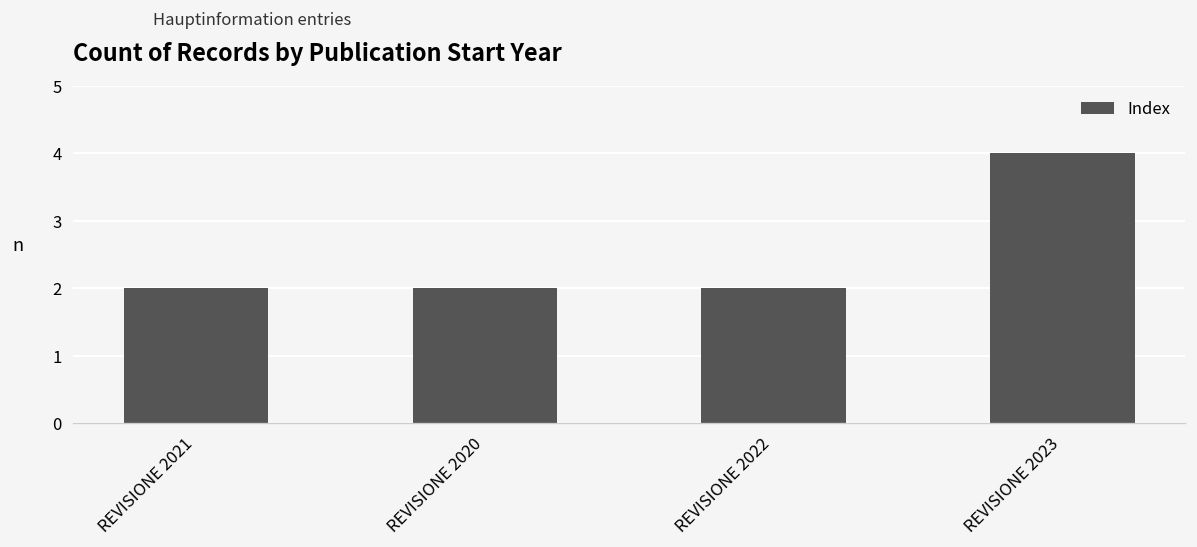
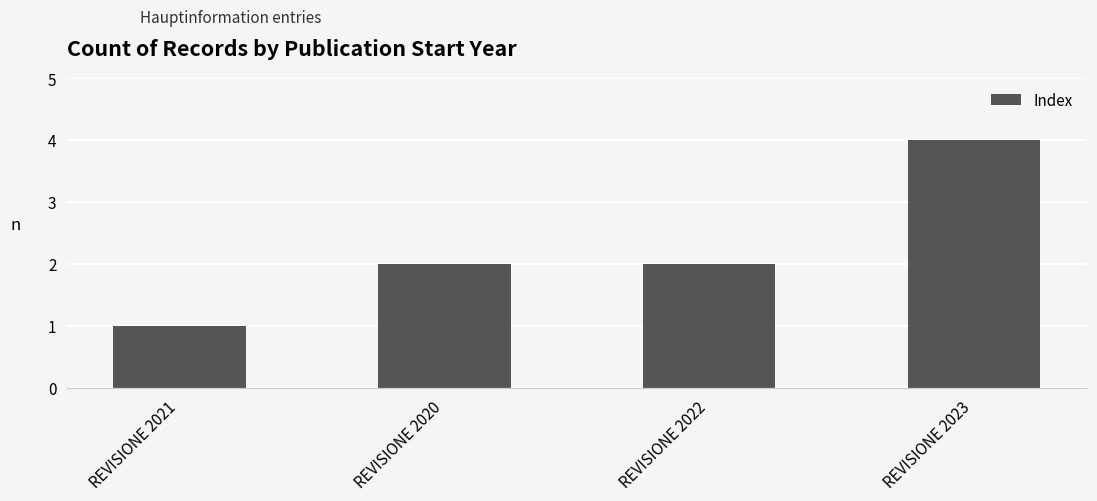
REVISIONE 2021: 2 -> 1
